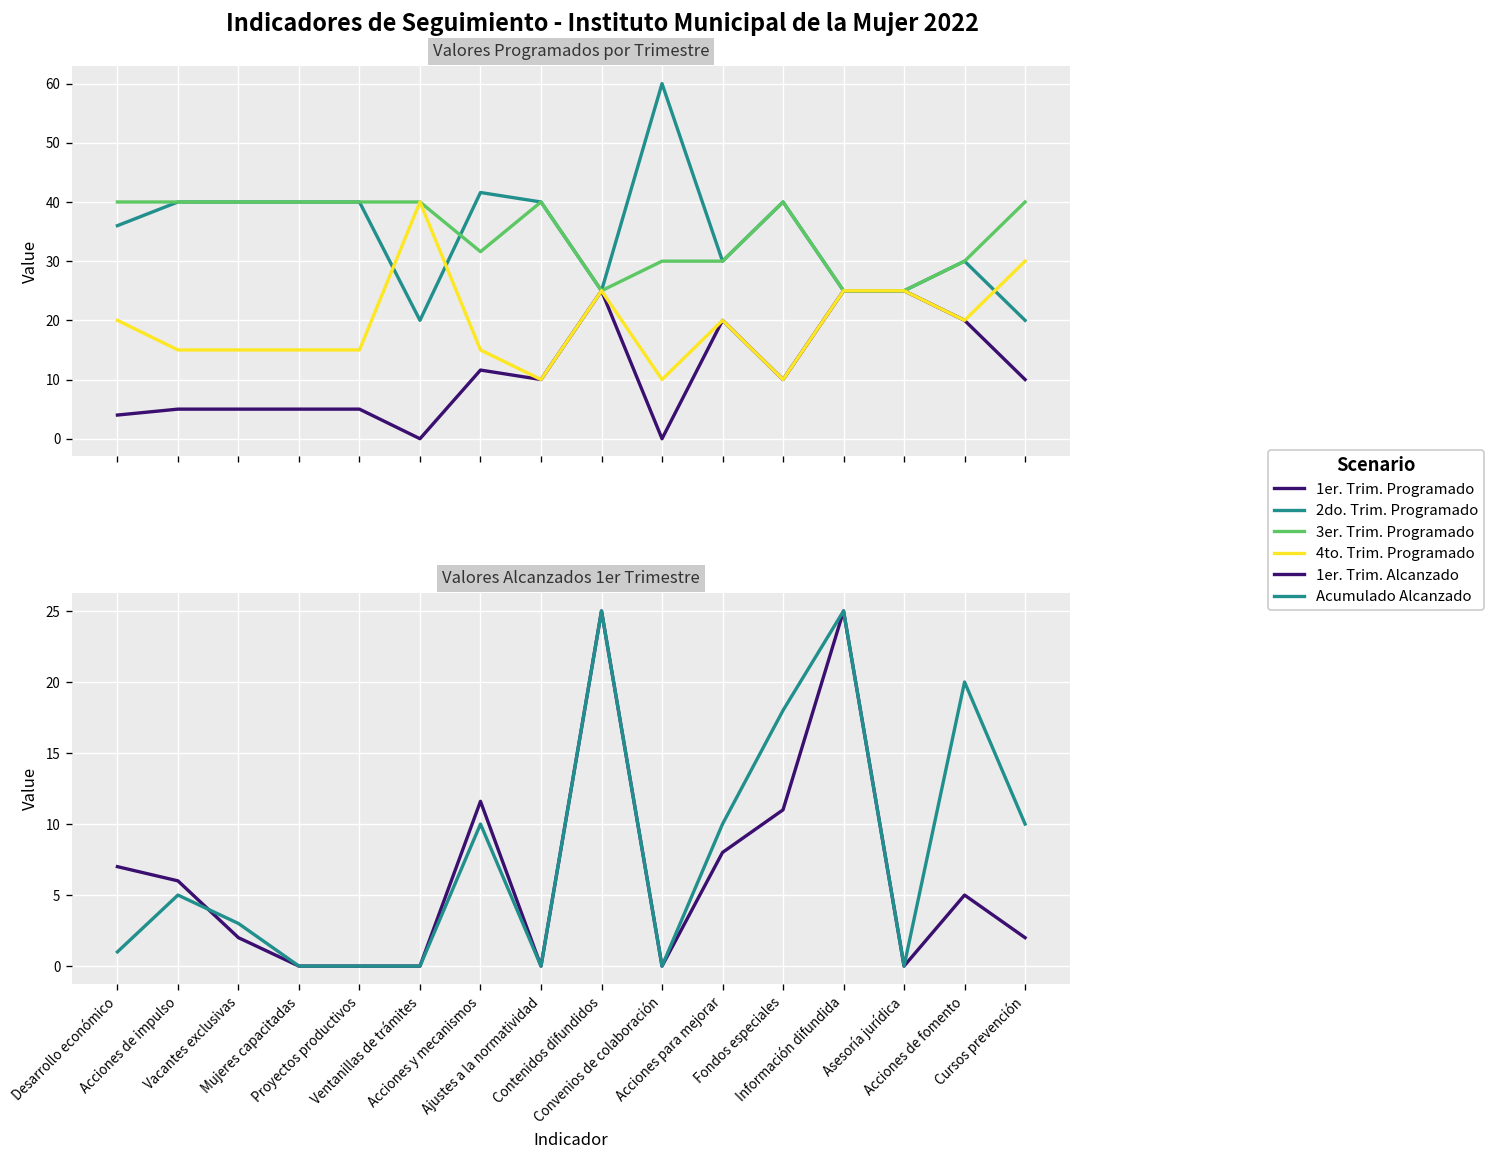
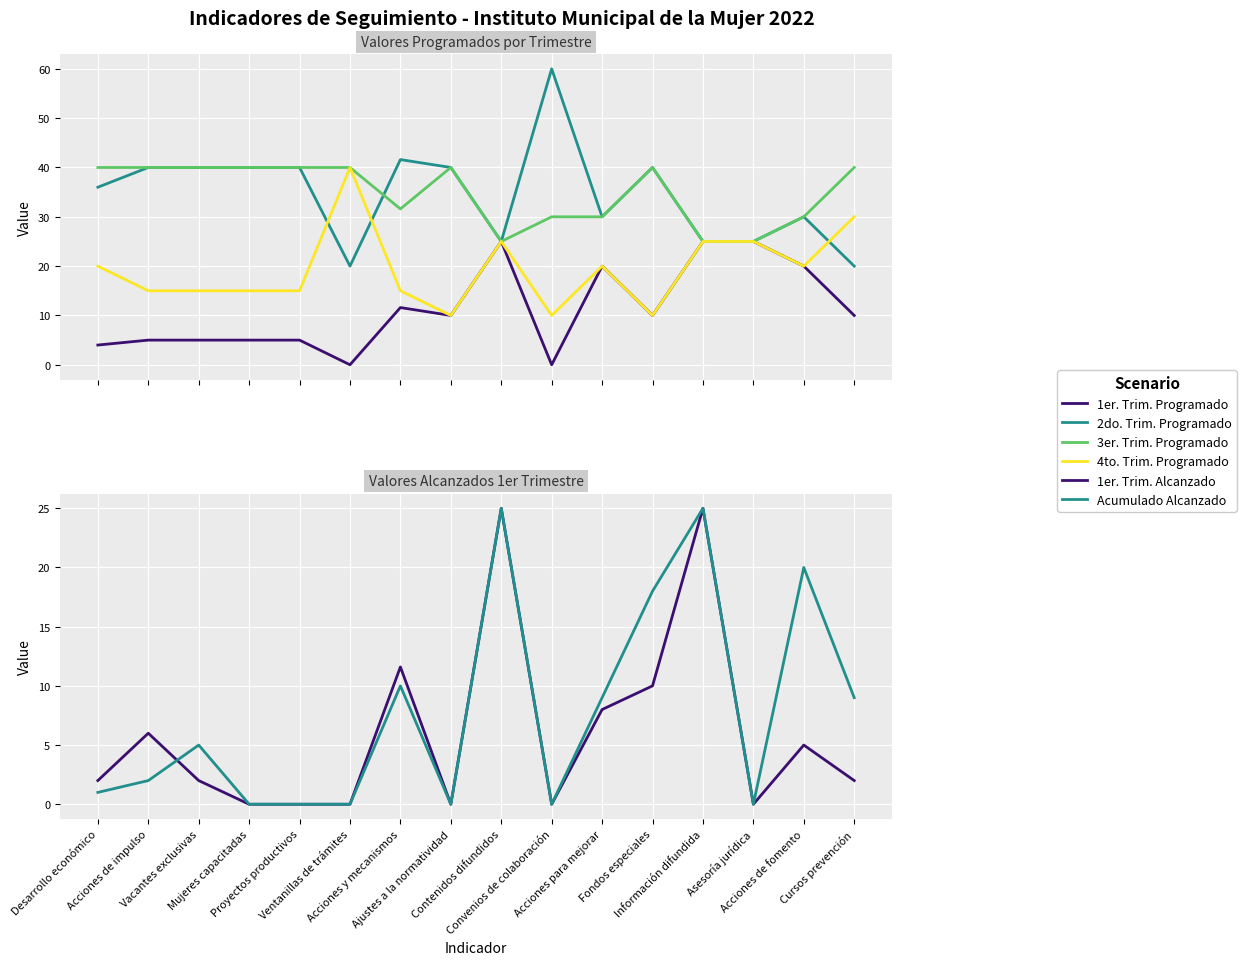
Valores Alcanzados 1er Trimestre, 1er. Trim. Alcanzado, Desarrollo económico: 7 -> 2
Valores Alcanzados 1er Trimestre, Acumulado Alcanzado, Acciones de impulso: 5 -> 2
Valores Alcanzados 1er Trimestre, Acumulado Alcanzado, Vacantes exclusivas: 3 -> 5
Valores Alcanzados 1er Trimestre, Acumulado Alcanzado, Acciones para mejorar: 10 -> 9
Valores Alcanzados 1er Trimestre, 1er. Trim. Alcanzado, Fondos especiales: 11 -> 10
Valores Alcanzados 1er Trimestre, Acumulado Alcanzado, Cursos prevención: 10 -> 9
